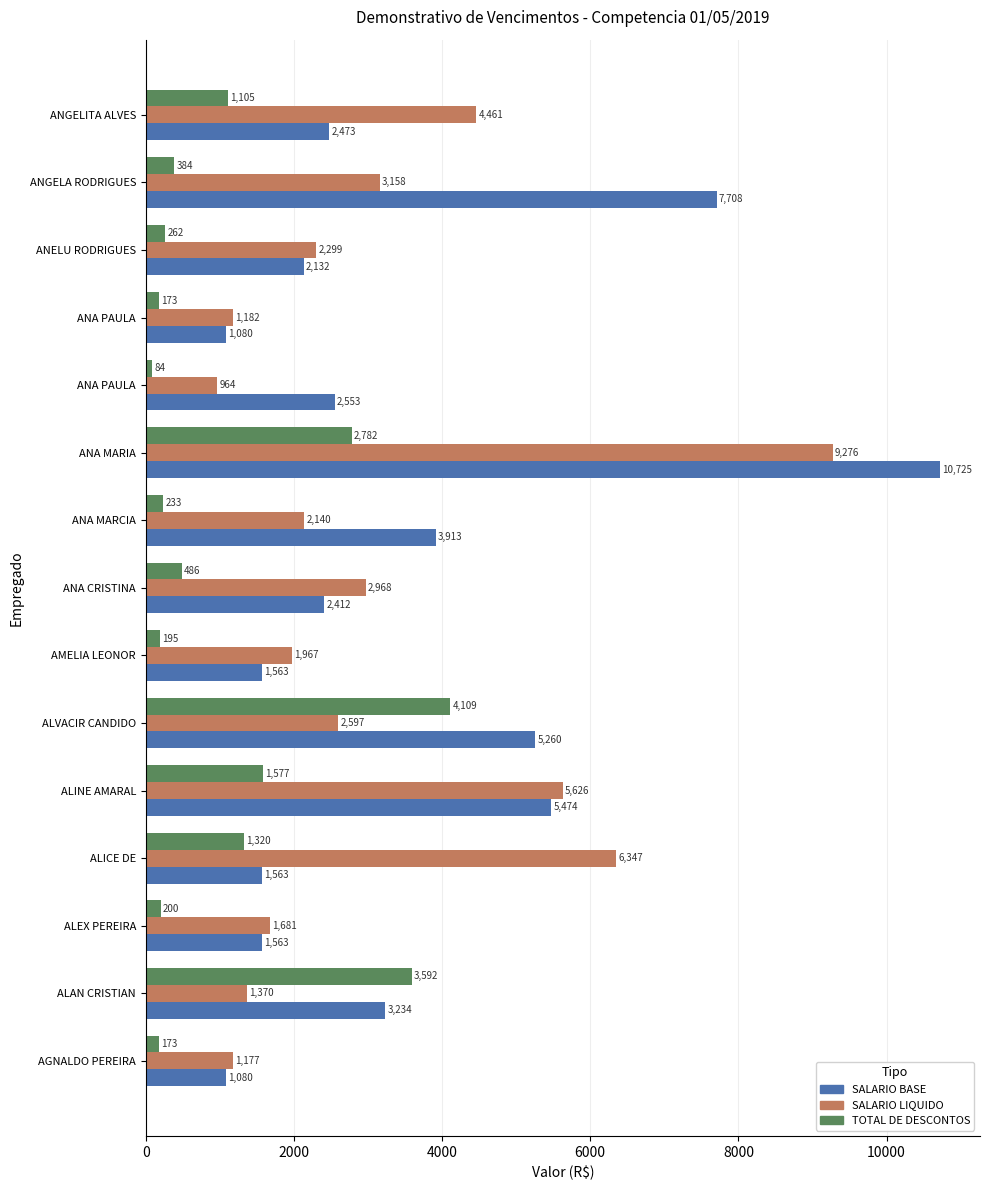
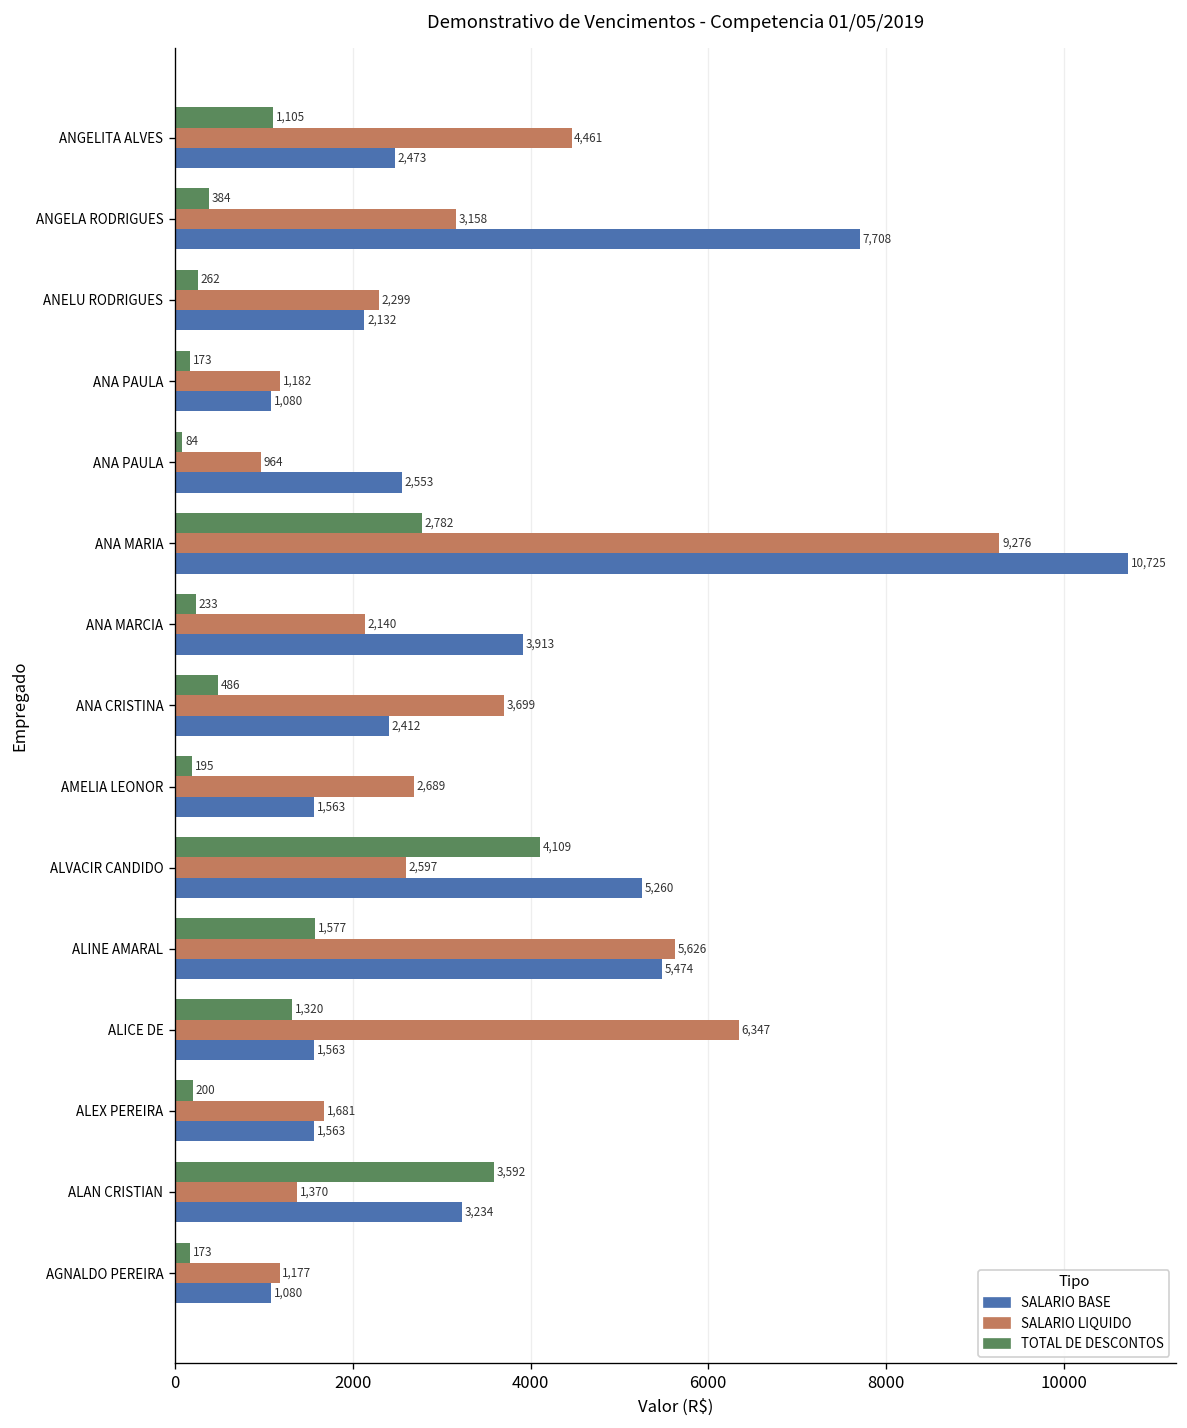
SALARIO LIQUIDO, ANA CRISTINA: 2,968 -> 3,699
SALARIO LIQUIDO, AMELIA LEONOR: 1,967 -> 2,689
